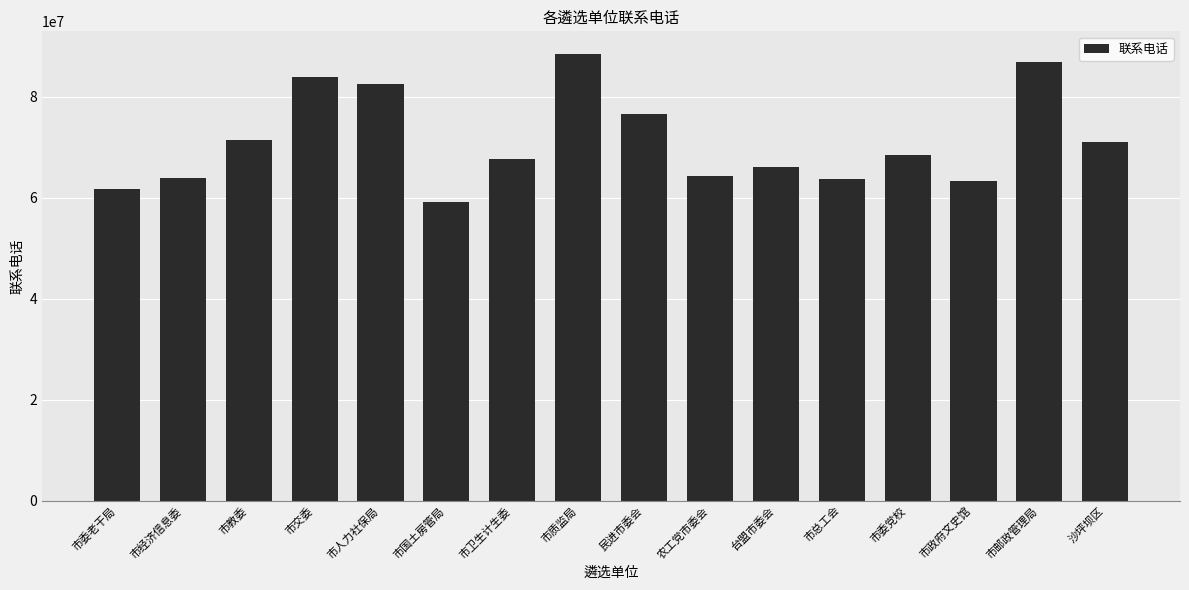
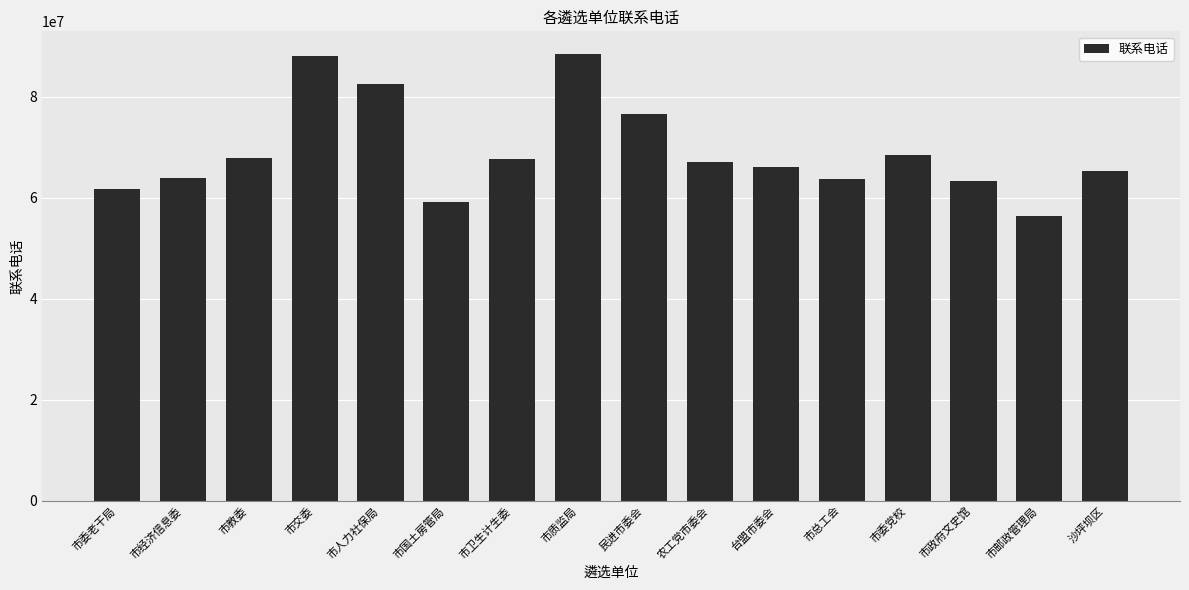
市教委: 71000000 -> 68000000
市交委: 84000000 -> 88000000
农工党市委会: 64000000 -> 67000000
市邮政管理局: 87000000 -> 56000000
沙坪坝区: 71000000 -> 65000000
